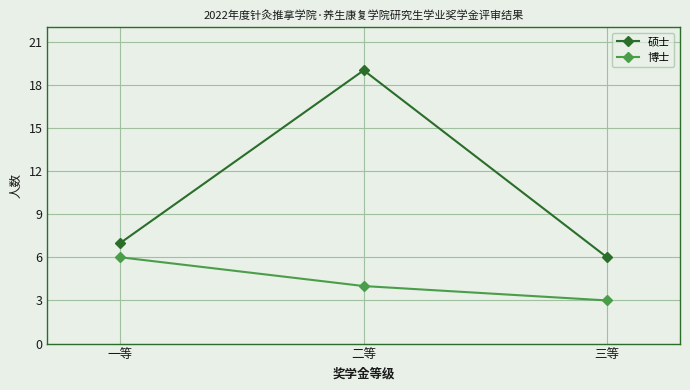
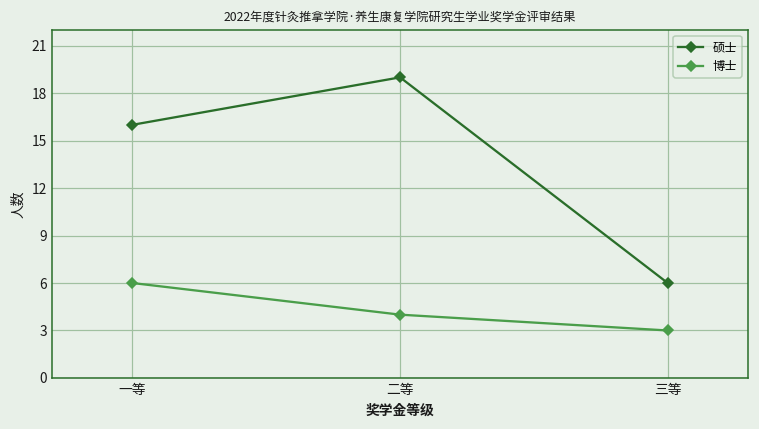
硕士, 一等: 7 -> 16
